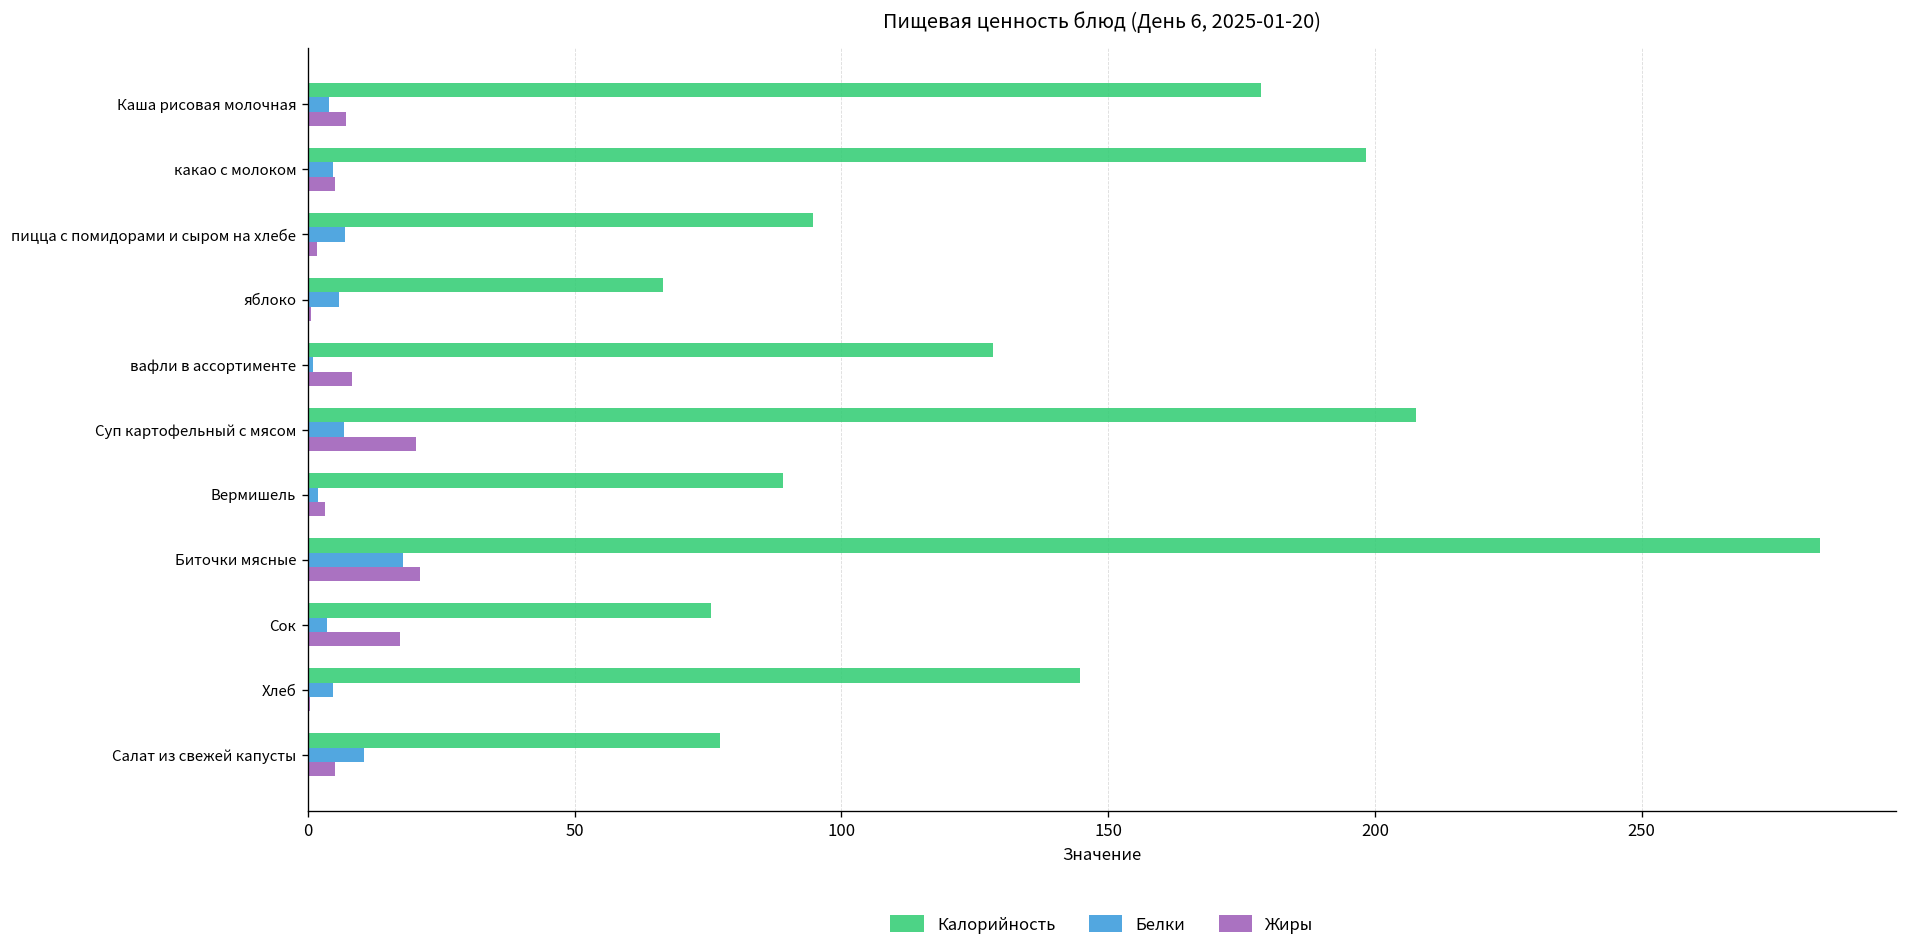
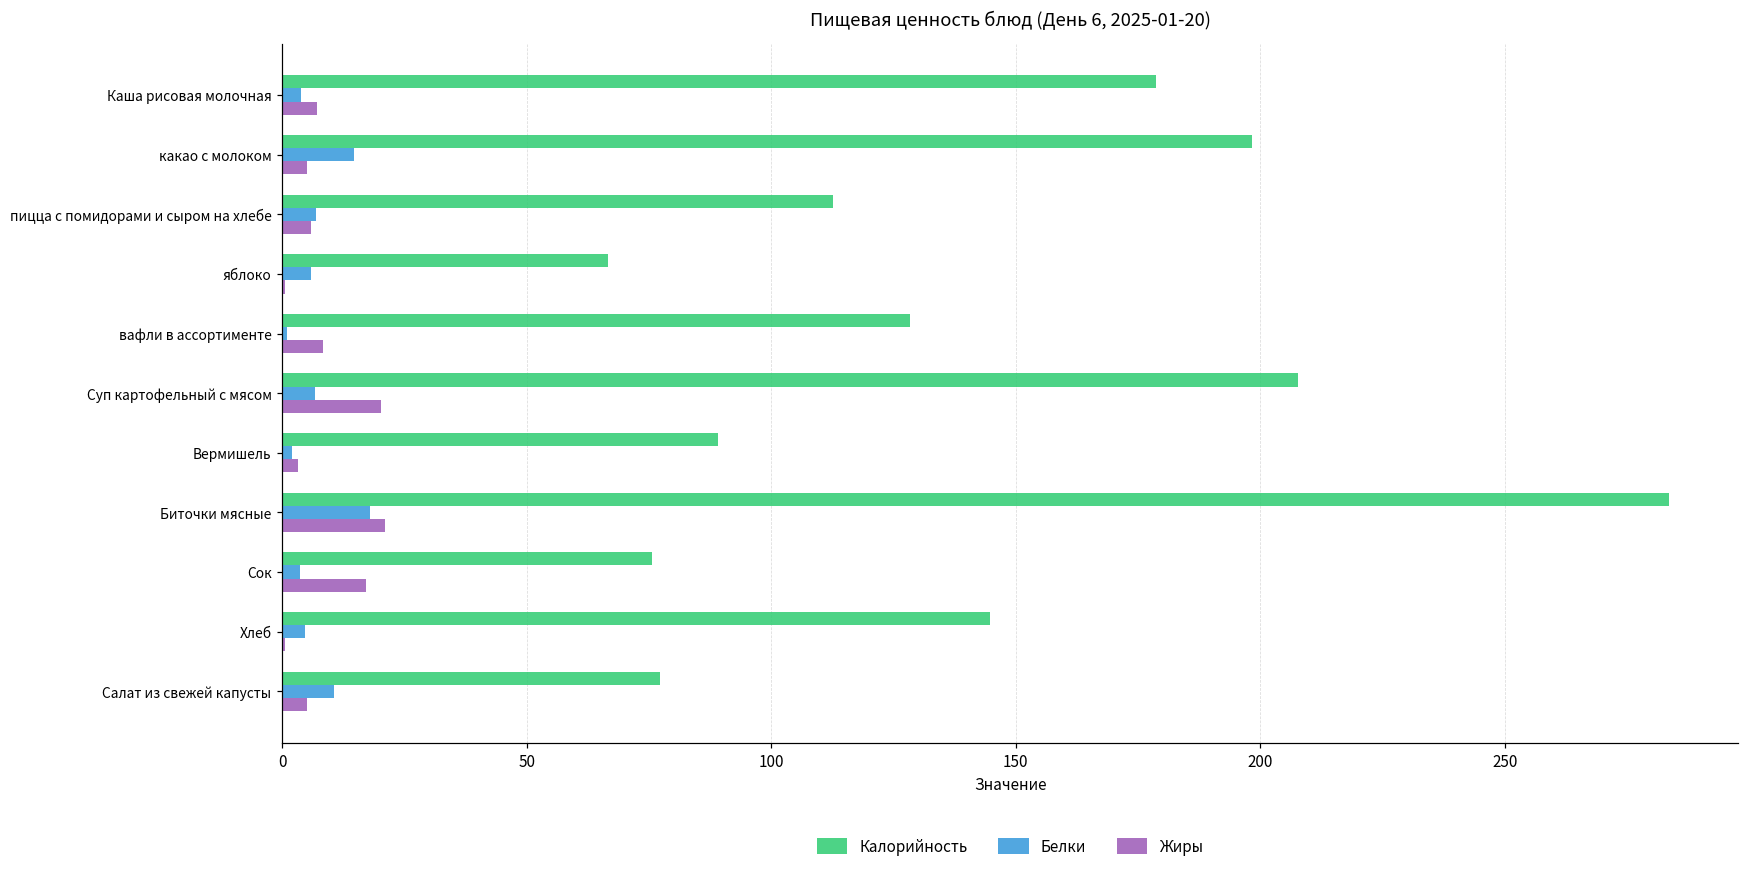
Белки, какао с молоком: 5 -> 15
Калорийность, пицца с помидорами и сыром на хлебе: 95 -> 113
Жиры, пицца с помидорами и сыром на хлебе: 2 -> 6
